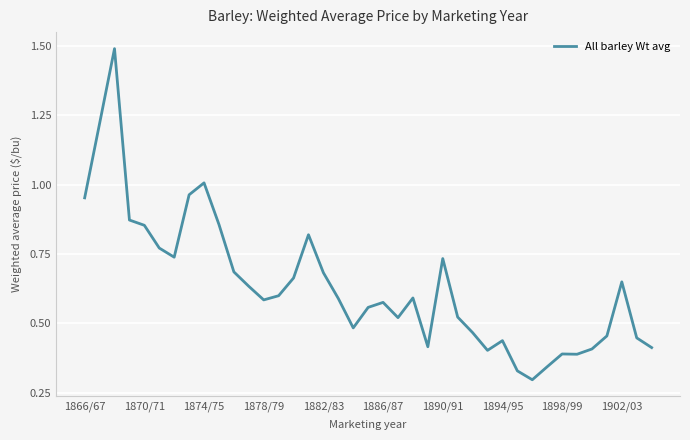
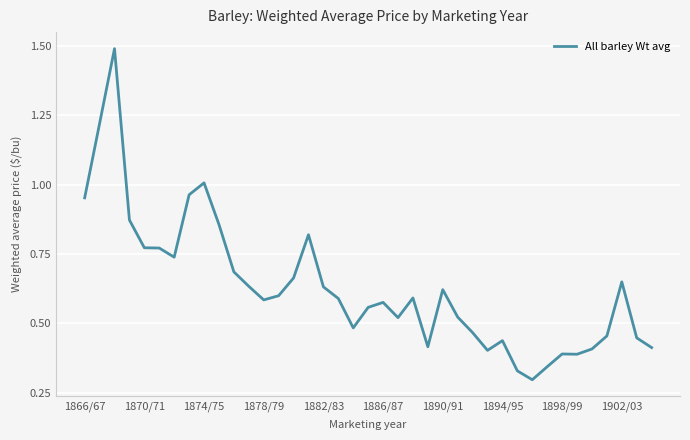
1870/71: 0.85 -> 0.77
1882/83: 0.68 -> 0.63
1890/91: 0.73 -> 0.62
